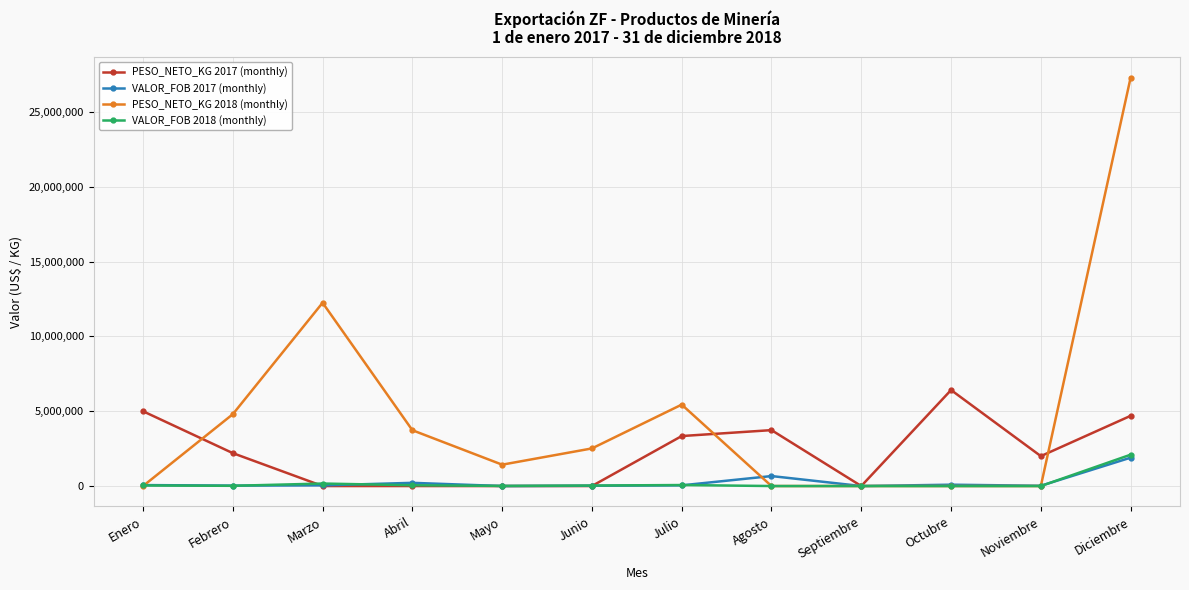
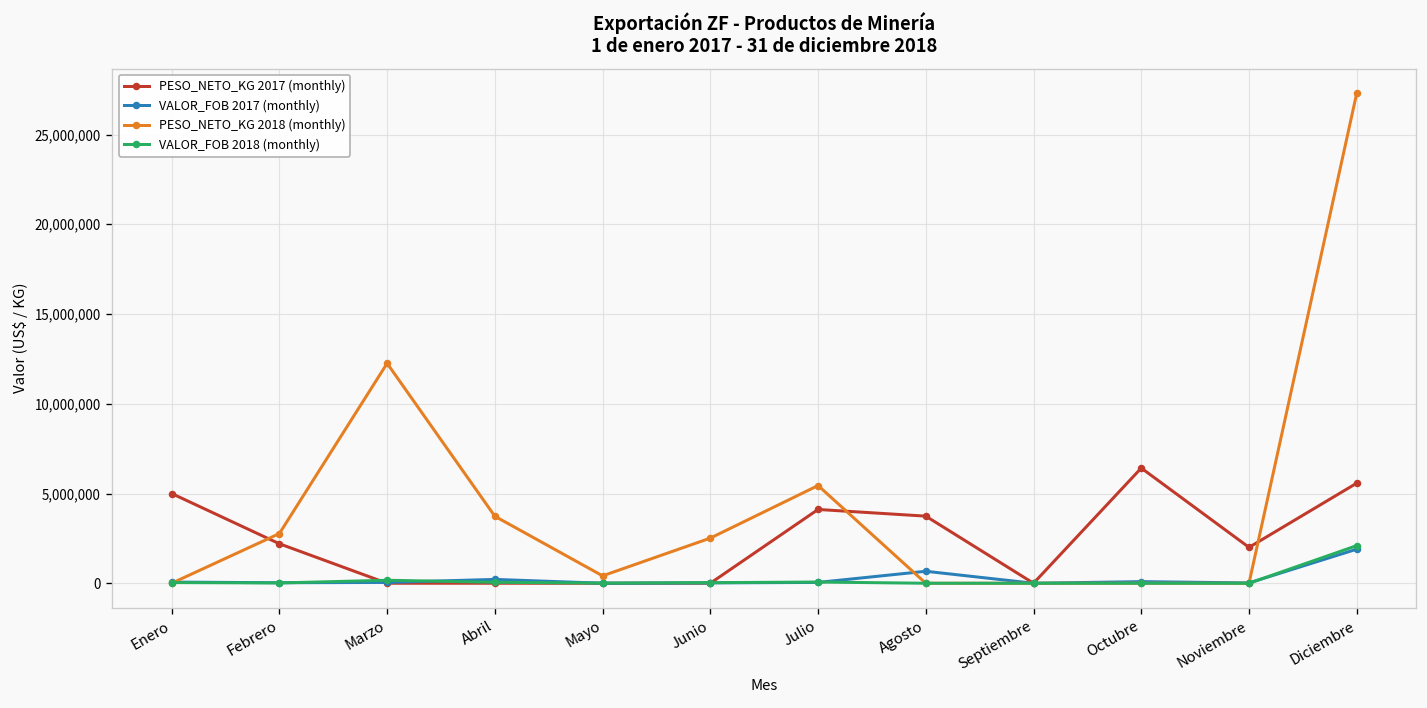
PESO_NETO_KG 2018 (monthly), Febrero: 4,800,000 -> 2,800,000
PESO_NETO_KG 2018 (monthly), Mayo: 1,400,000 -> 400,000
PESO_NETO_KG 2017 (monthly), Julio: 3,300,000 -> 4,100,000
PESO_NETO_KG 2017 (monthly), Diciembre: 4,700,000 -> 5,600,000
